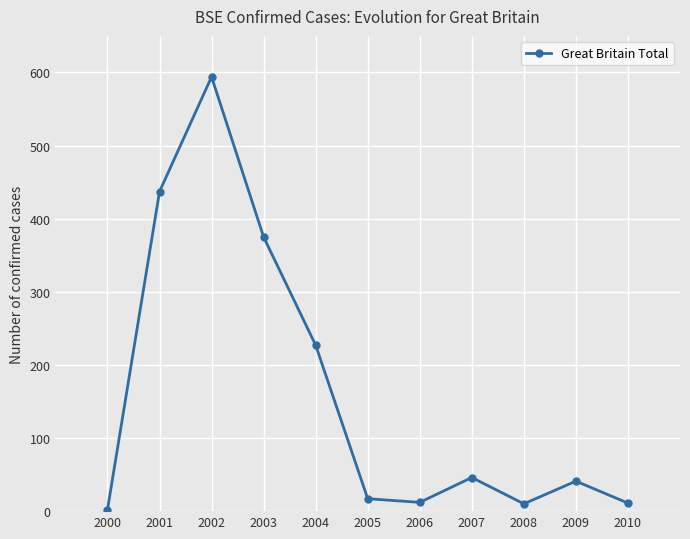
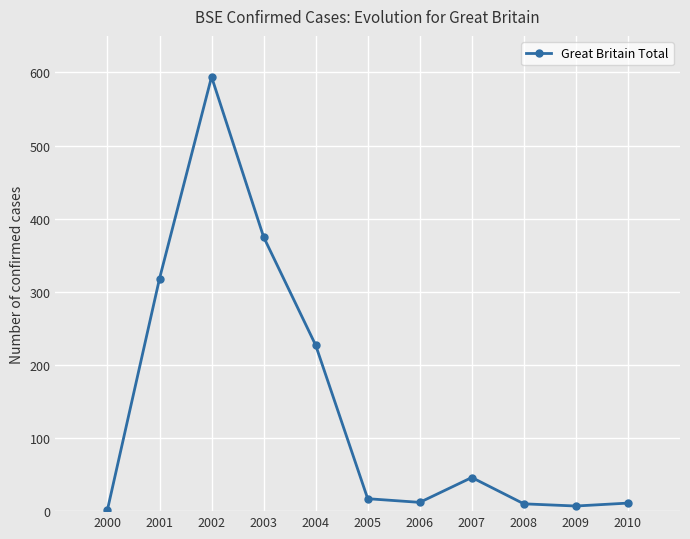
2001: 440 -> 320
2009: 40 -> 10
